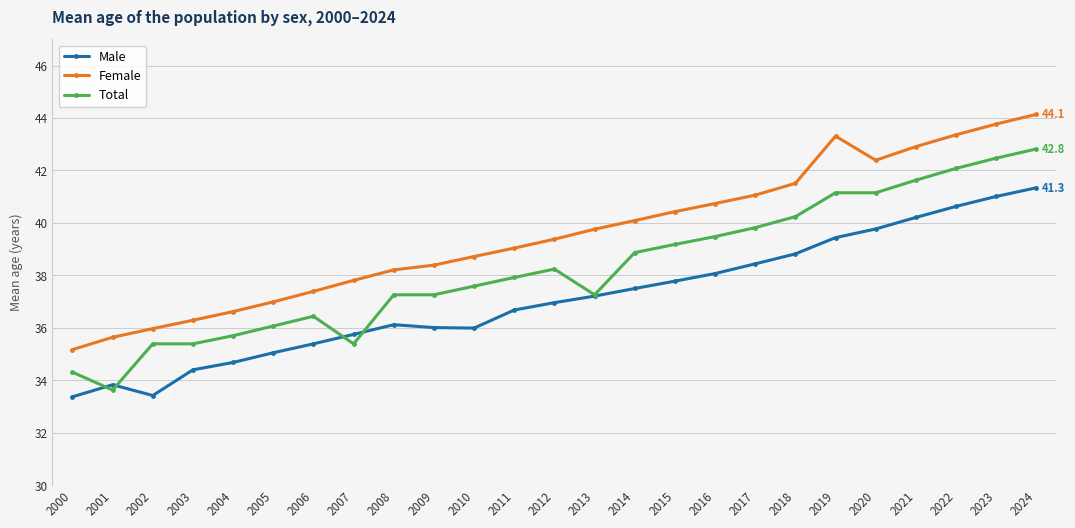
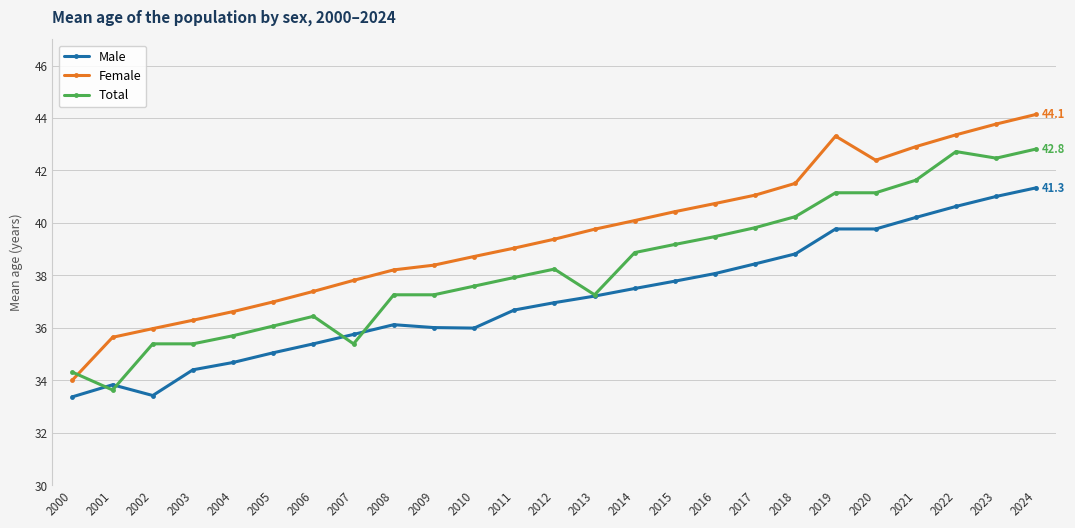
Female, 2000: 35.2 -> 34.0
Male, 2019: 39.4 -> 39.8
Total, 2022: 42.1 -> 42.7
